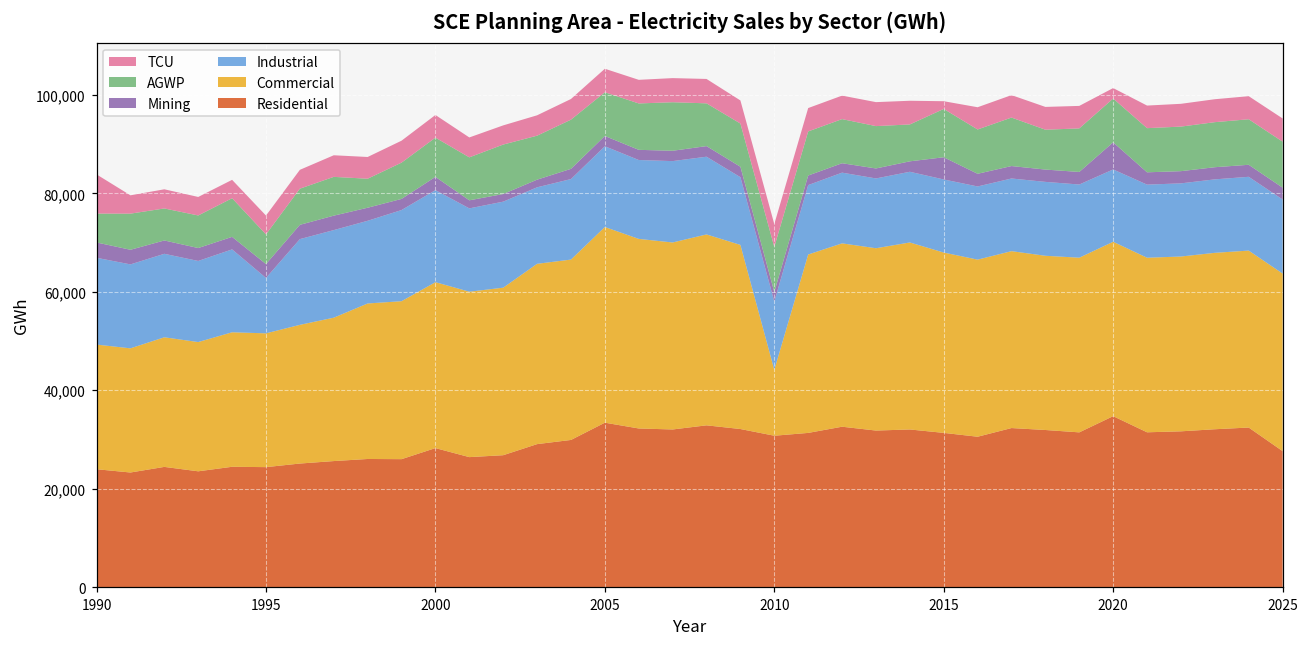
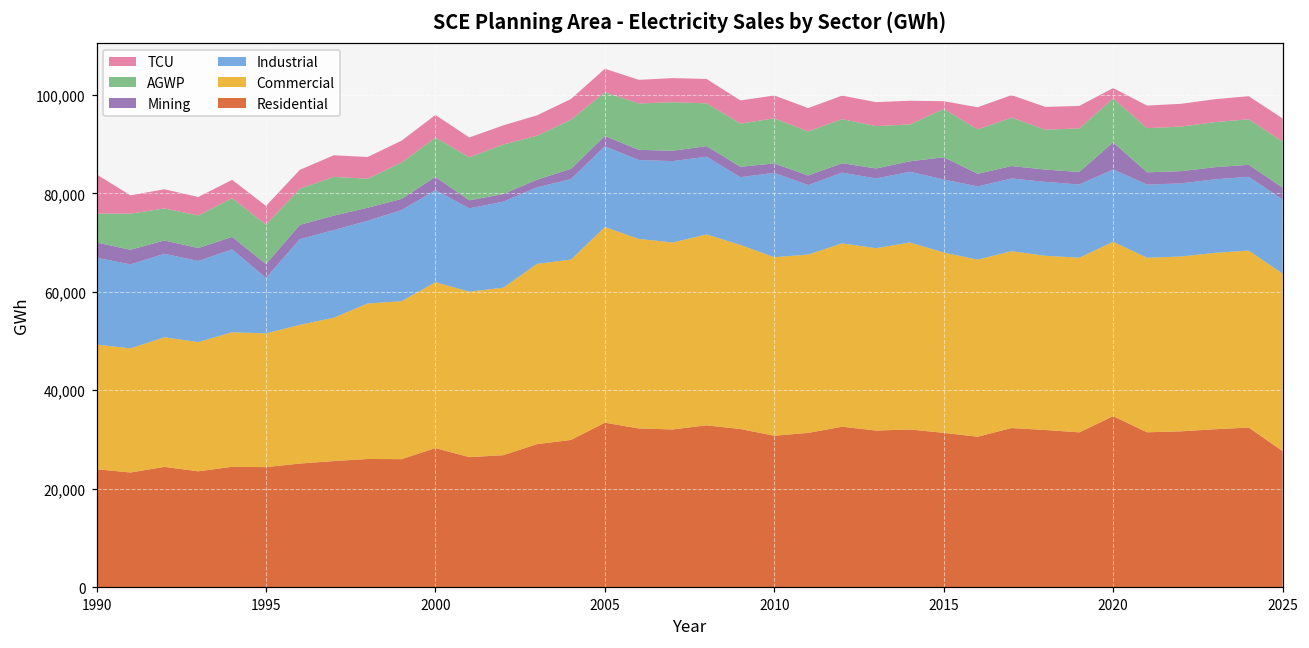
AGWP, 1995: 6,000 -> 8,000
Commercial, 2010: 13,000 -> 36,000
Industrial, 2010: 14,000 -> 17,000
